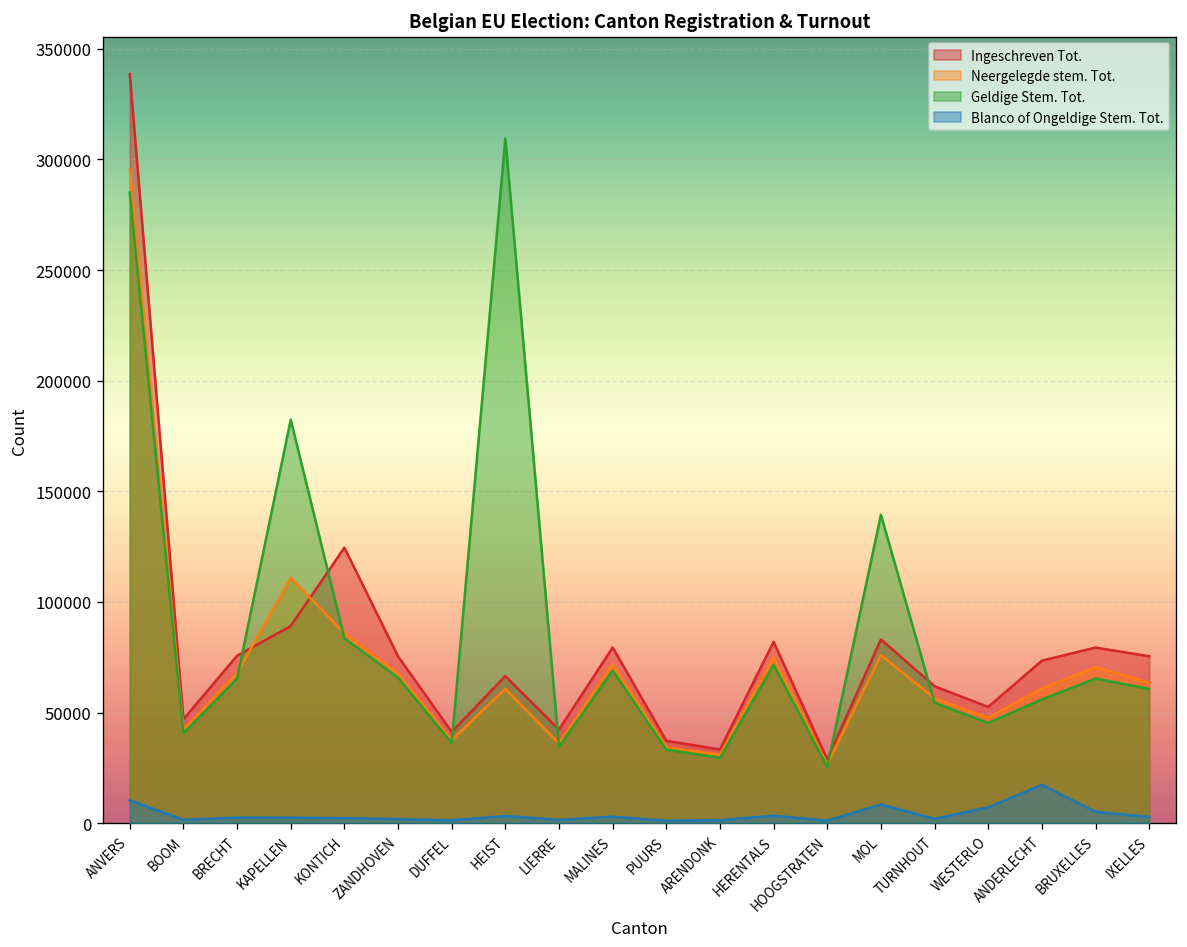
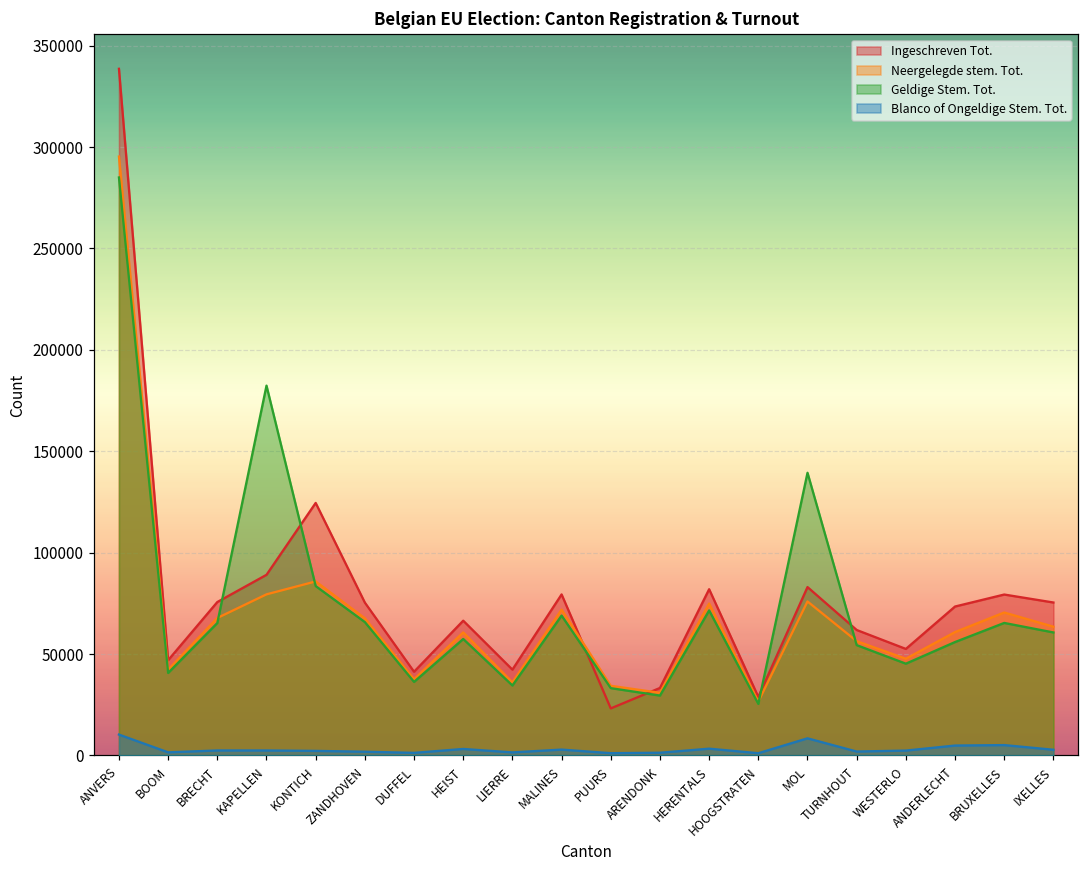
Neergelegde stem. Tot., KAPELLEN: 111000 -> 79000
Geldige Stem. Tot., HEIST: 309000 -> 57000
Ingeschreven Tot., PUURS: 37000 -> 23000
Blanco of Ongeldige Stem. Tot., WESTERLO: 7000 -> 2000
Blanco of Ongeldige Stem. Tot., ANDERLECHT: 17000 -> 5000
